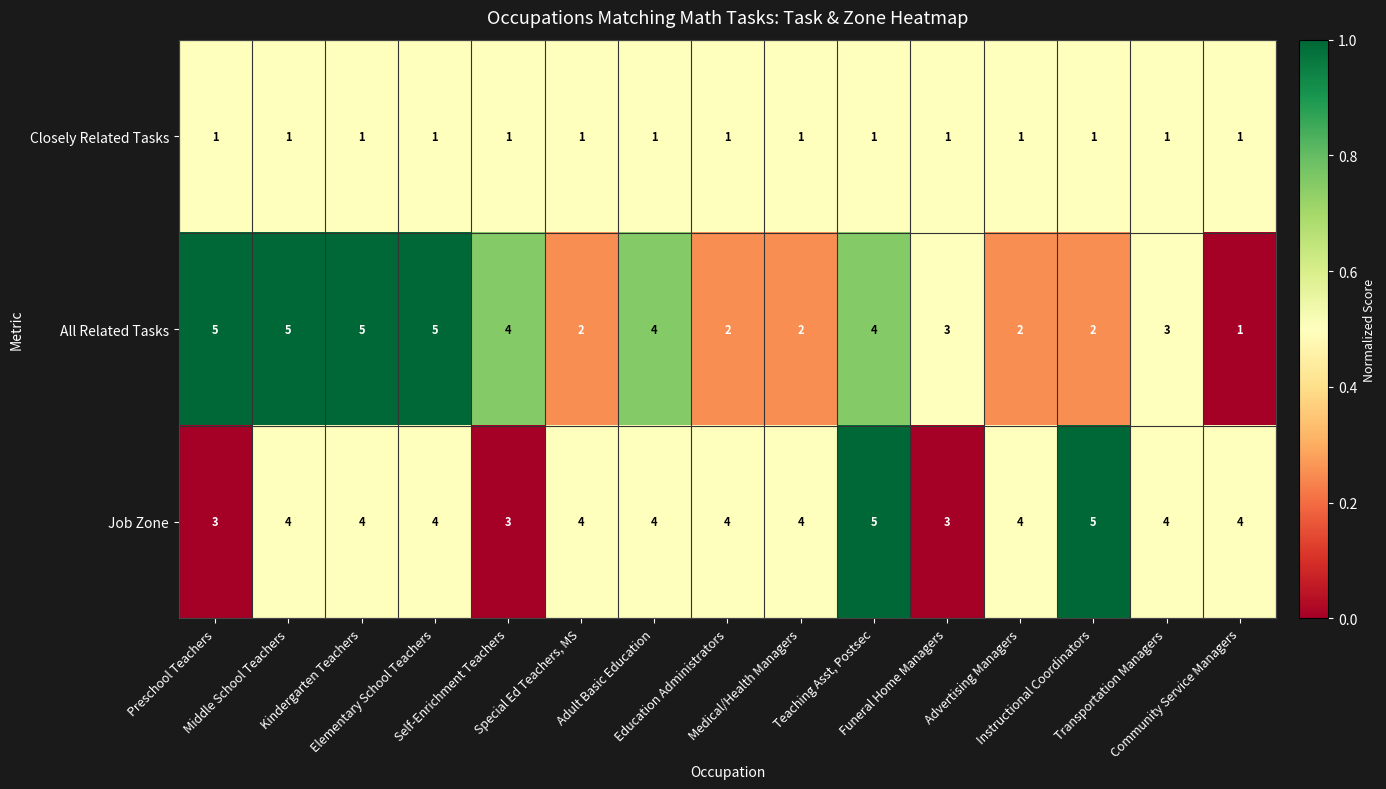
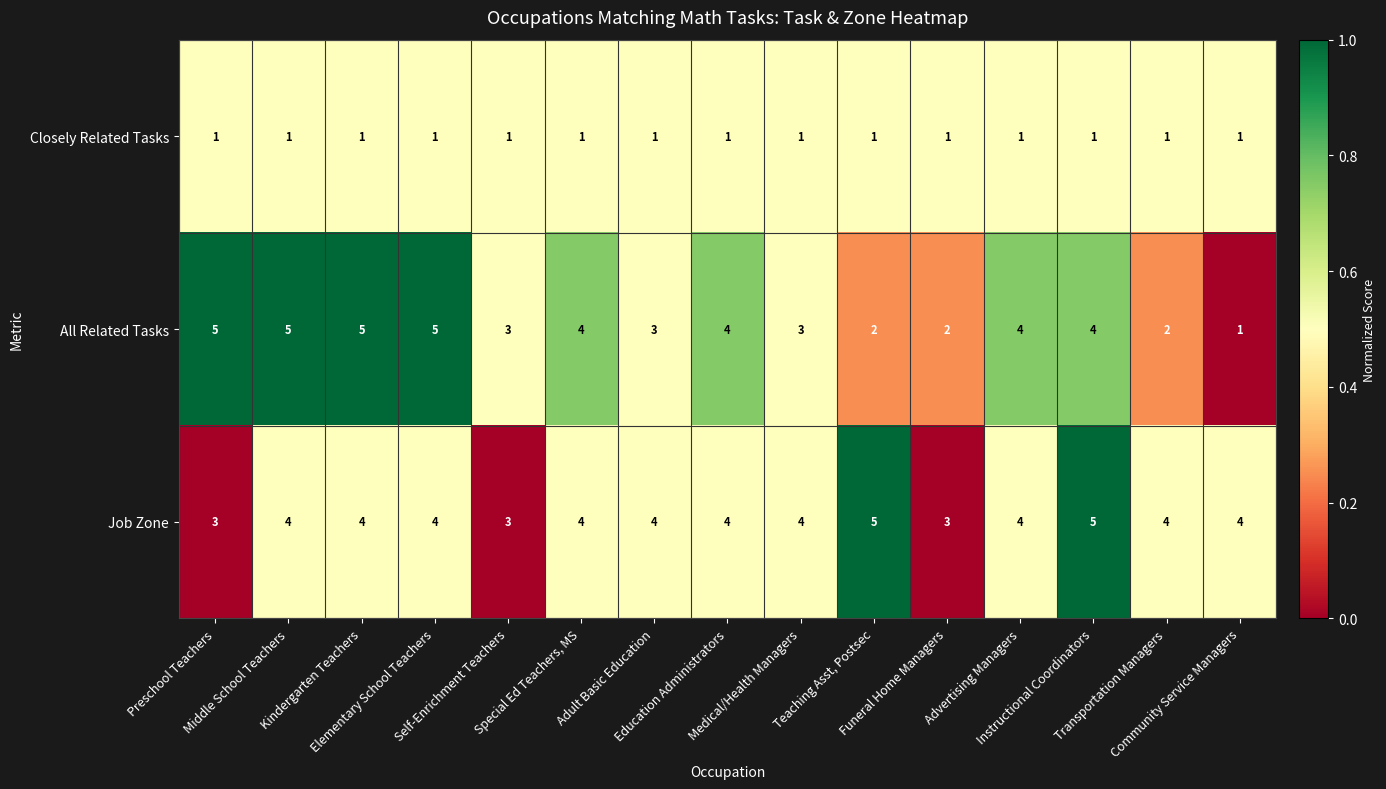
All Related Tasks, Self-Enrichment Teachers: 4 -> 3
All Related Tasks, Special Ed Teachers, MS: 2 -> 4
All Related Tasks, Adult Basic Education: 4 -> 3
All Related Tasks, Education Administrators: 2 -> 4
All Related Tasks, Medical/Health Managers: 2 -> 3
All Related Tasks, Teaching Asst, Postsec: 4 -> 2
All Related Tasks, Funeral Home Managers: 3 -> 2
All Related Tasks, Advertising Managers: 2 -> 4
All Related Tasks, Instructional Coordinators: 2 -> 4
All Related Tasks, Transportation Managers: 3 -> 2
